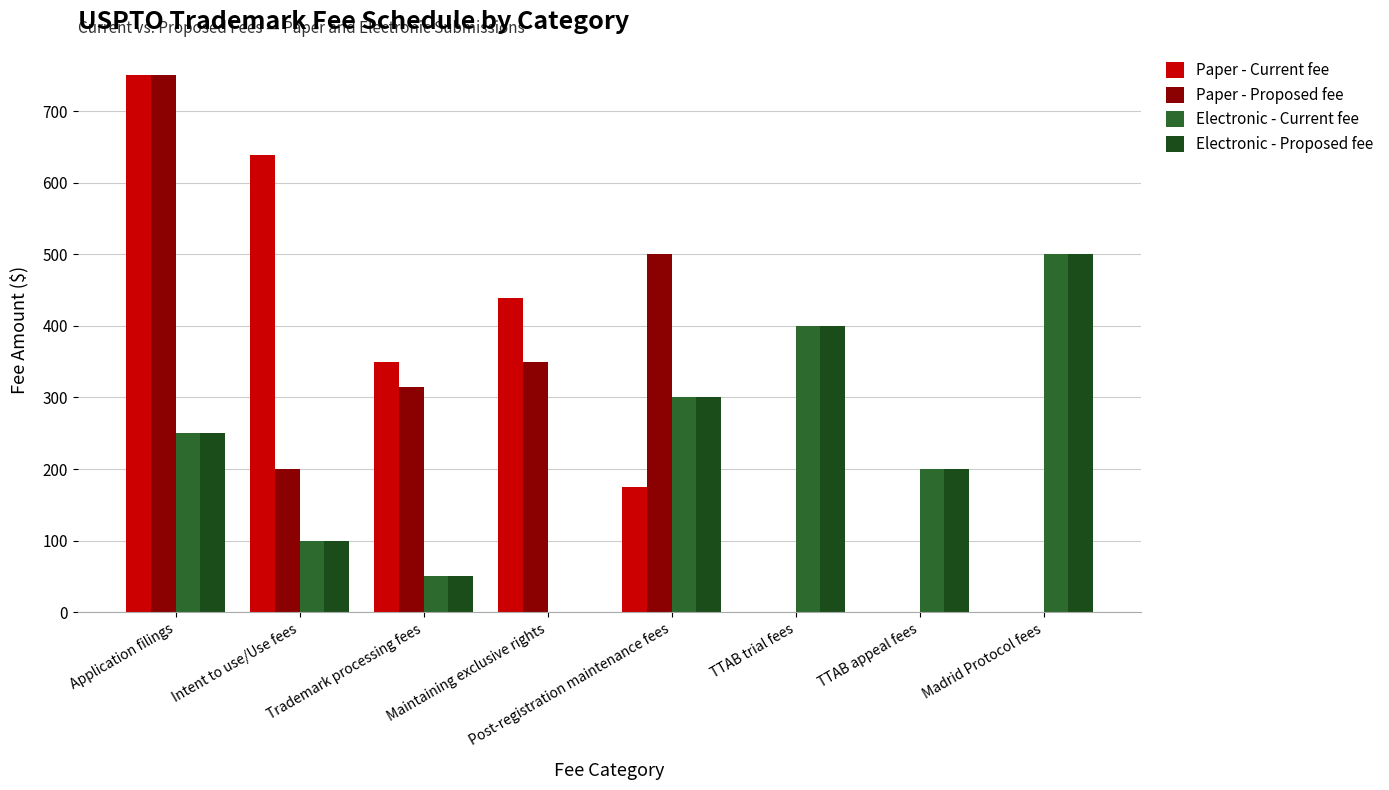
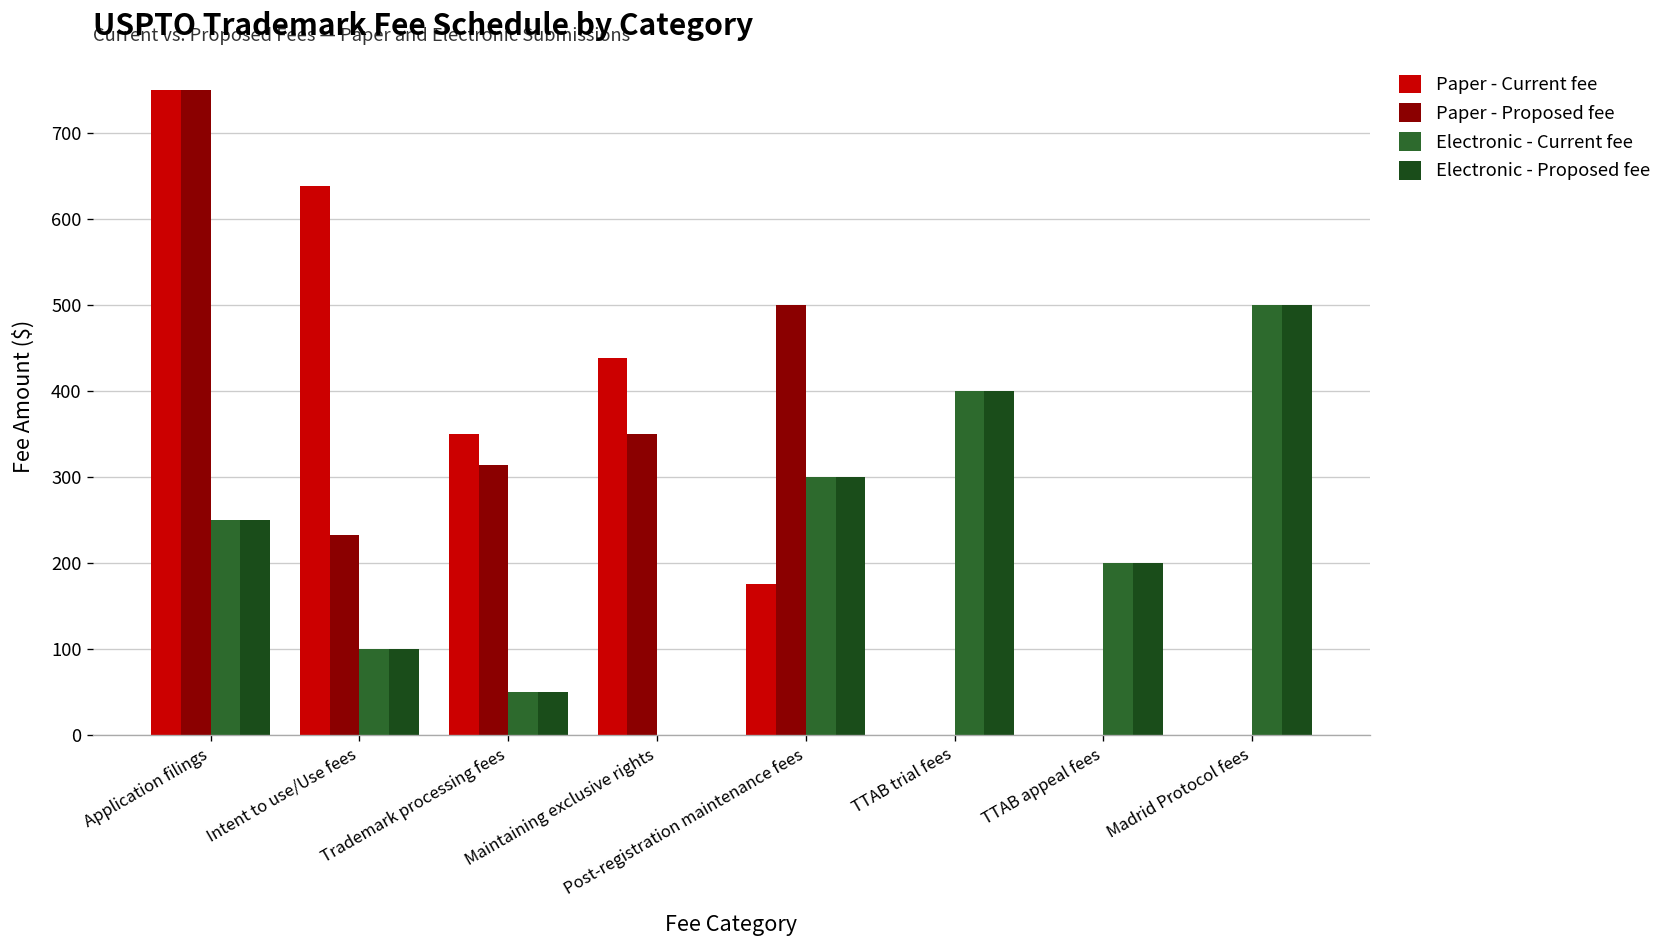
Paper - Proposed fee, Intent to use/Use fees: 200 -> 230
